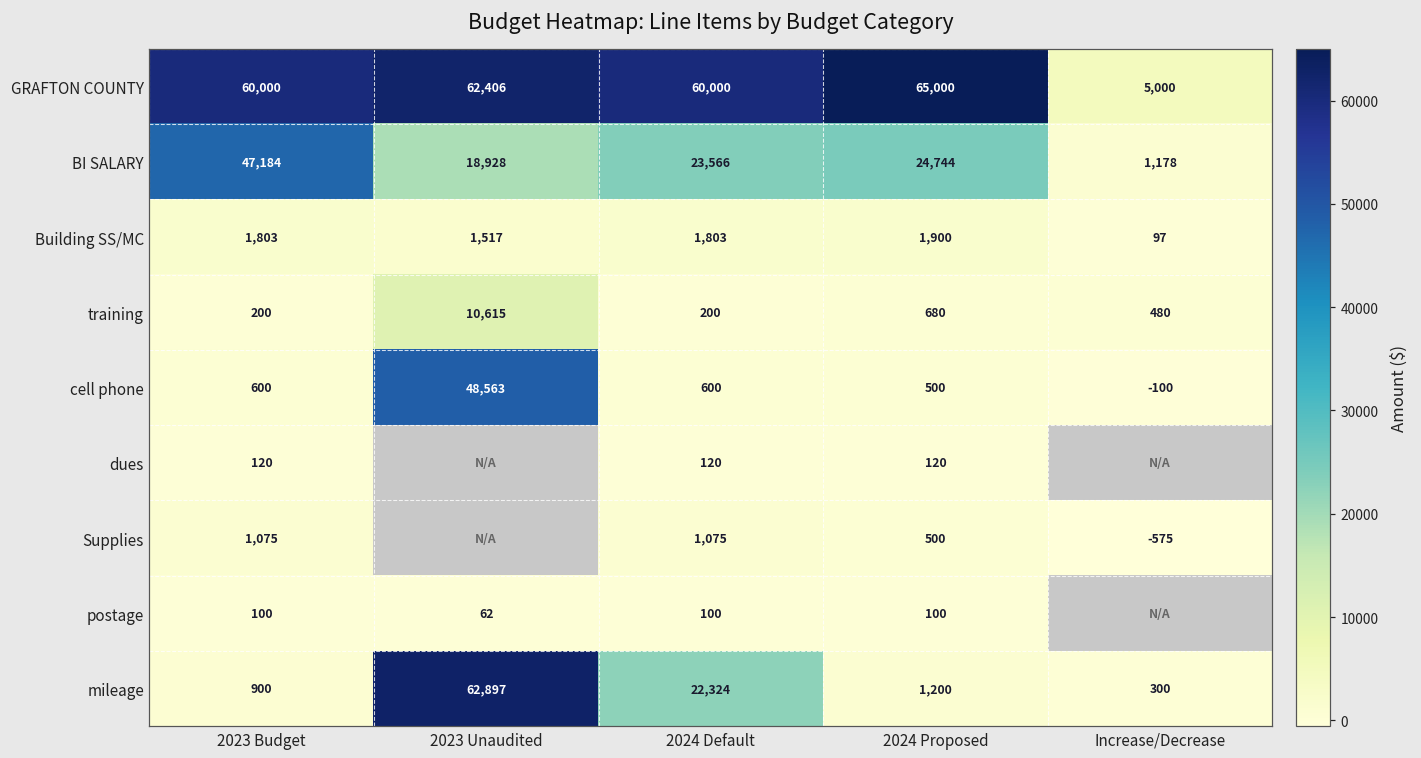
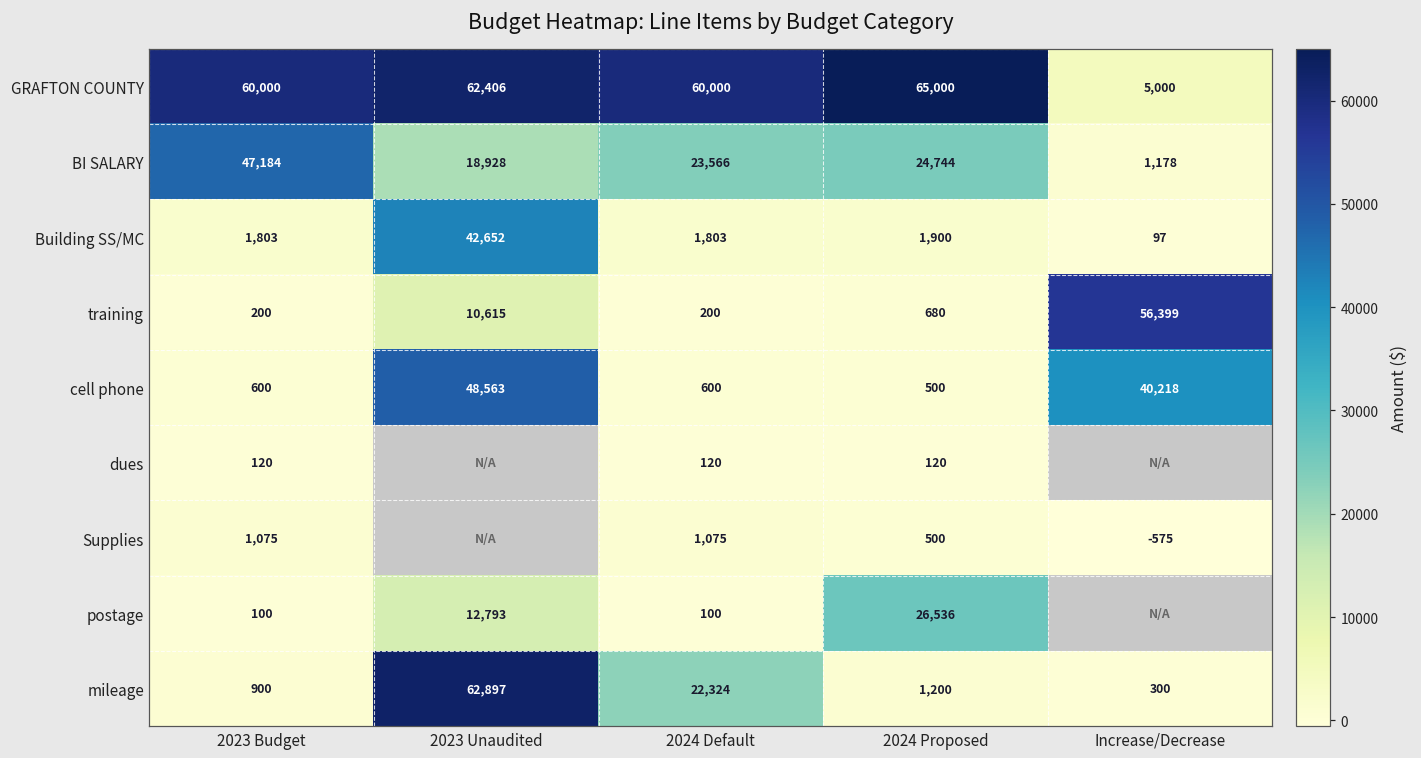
Building SS/MC, 2023 Unaudited: 1,517 -> 42,652
training, Increase/Decrease: 480 -> 56,399
cell phone, Increase/Decrease: -100 -> 40,218
postage, 2023 Unaudited: 62 -> 12,793
postage, 2024 Proposed: 100 -> 26,536
